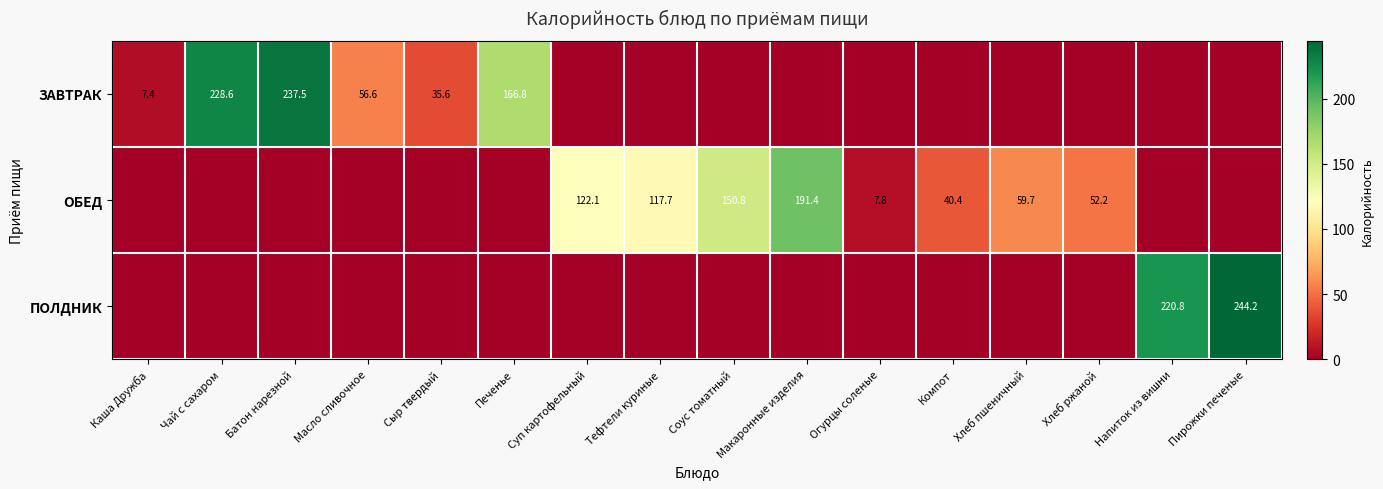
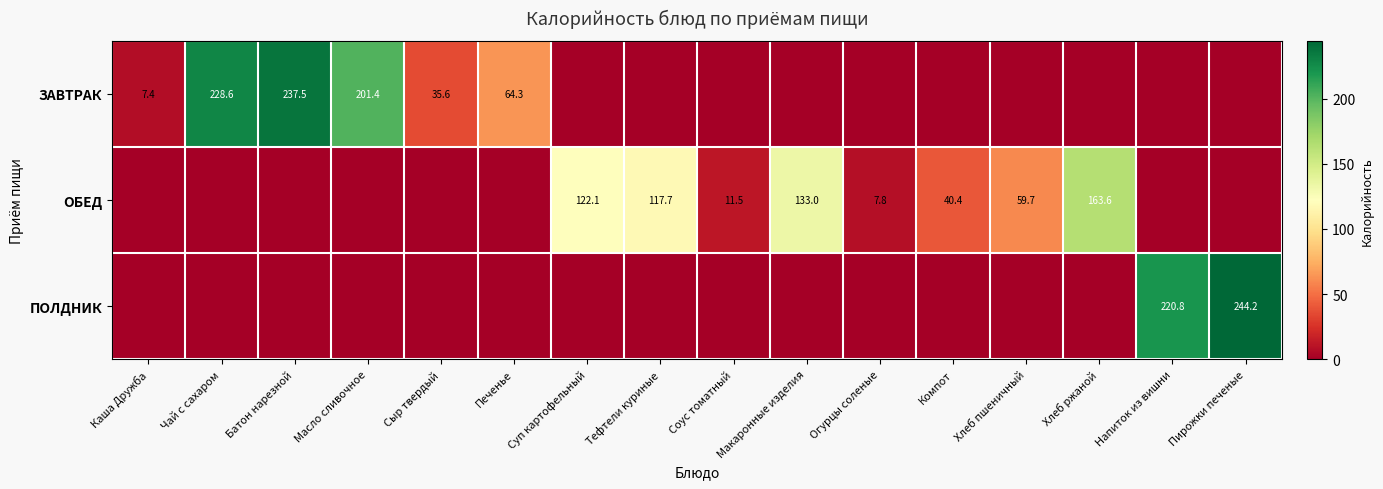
ЗАВТРАК, Масло сливочное: 56.6 -> 201.4
ЗАВТРАК, Печенье: 166.8 -> 64.3
ОБЕД, Соус томатный: 150.8 -> 11.5
ОБЕД, Макаронные изделия: 191.4 -> 133.0
ОБЕД, Хлеб ржаной: 52.2 -> 163.6
